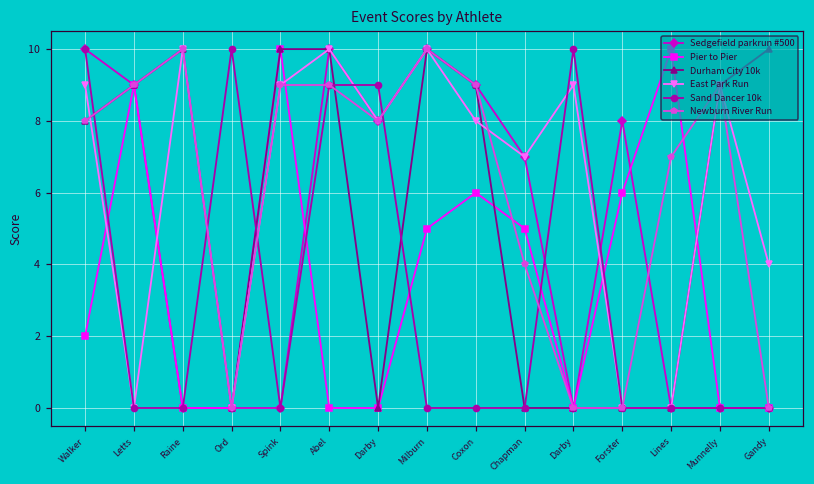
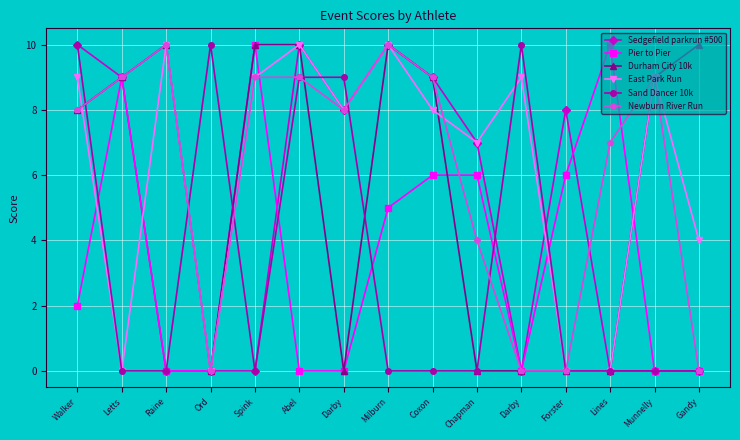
Pier to Pier, Chapman: 5 -> 6
